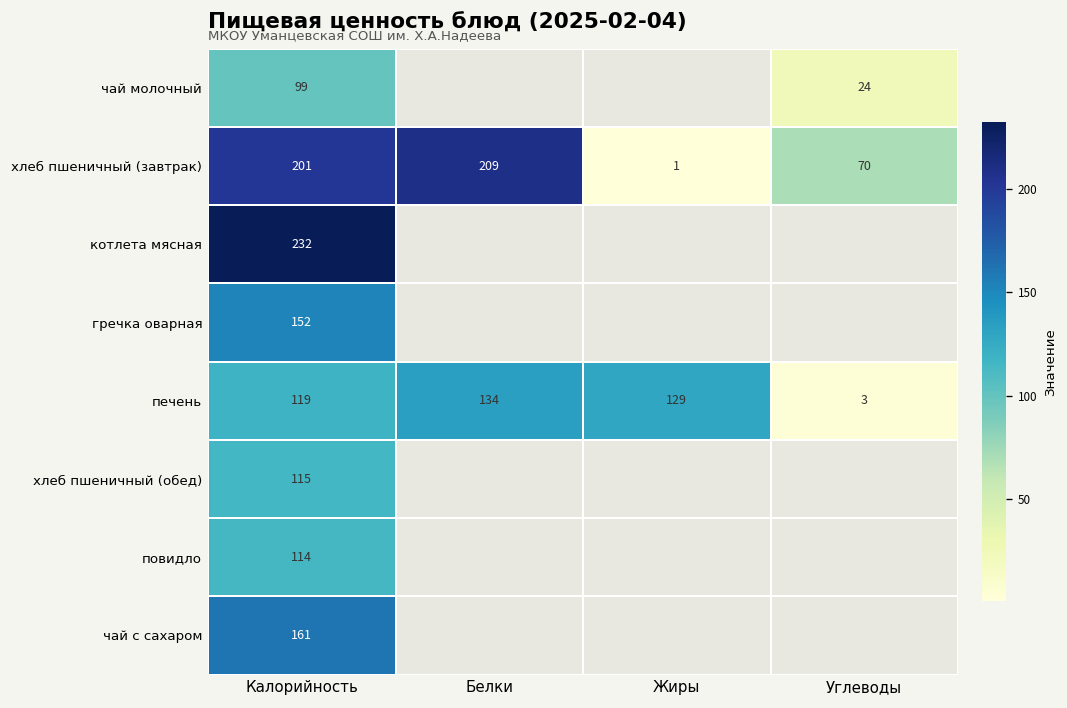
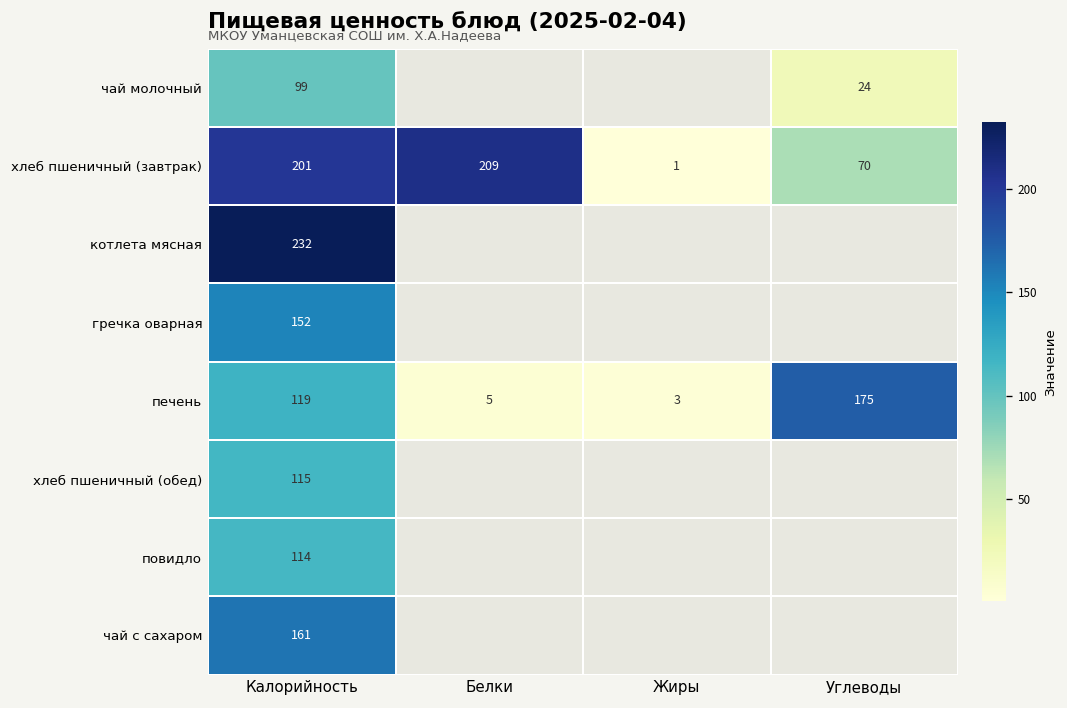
печень, Белки: 134 -> 5
печень, Жиры: 129 -> 3
печень, Углеводы: 3 -> 175
